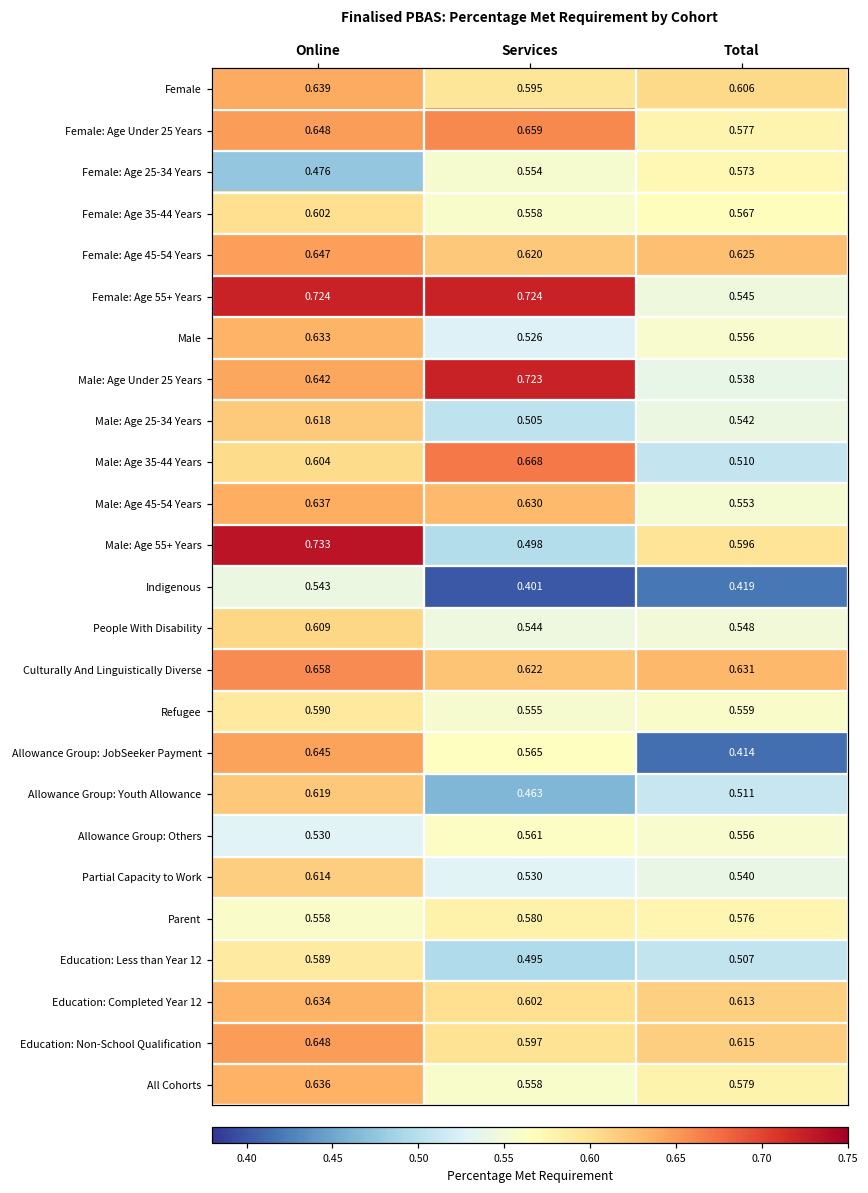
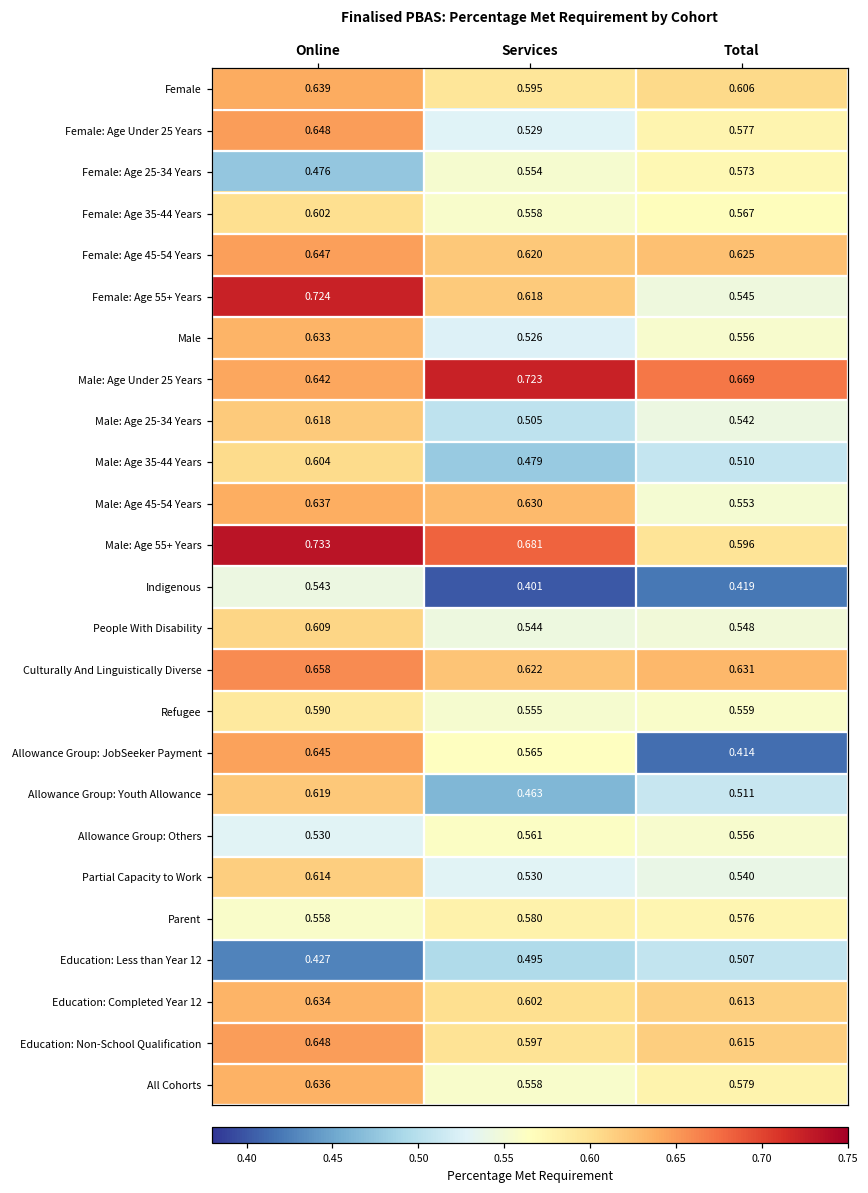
Female: Age Under 25 Years, Services: 0.659 -> 0.529
Female: Age 55+ Years, Services: 0.724 -> 0.618
Male: Age Under 25 Years, Total: 0.538 -> 0.669
Male: Age 35-44 Years, Services: 0.668 -> 0.479
Male: Age 55+ Years, Services: 0.498 -> 0.681
Education: Less than Year 12, Online: 0.589 -> 0.427
